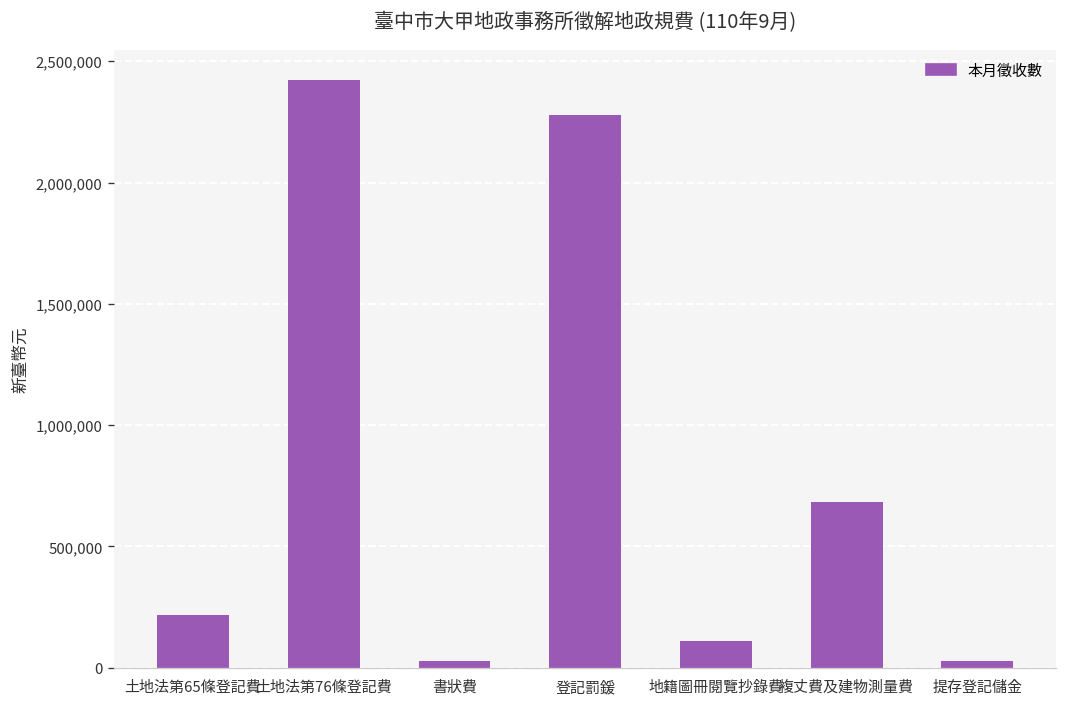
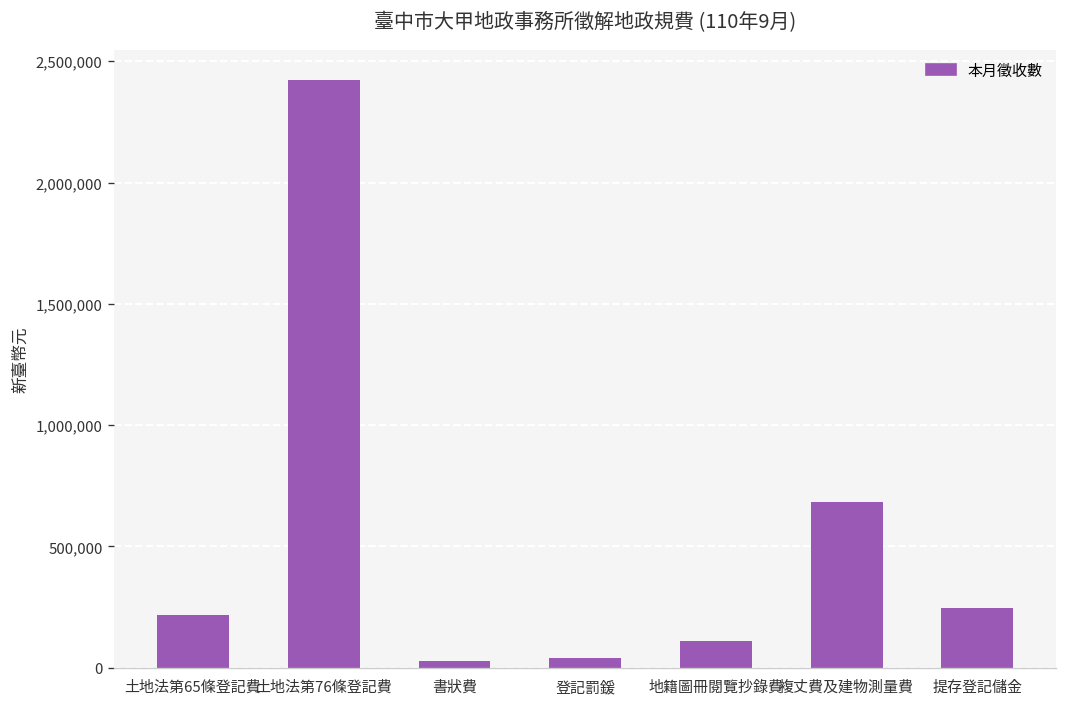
登記罰鍰: 2,280,000 -> 40,000
提存登記儲金: 30,000 -> 250,000
